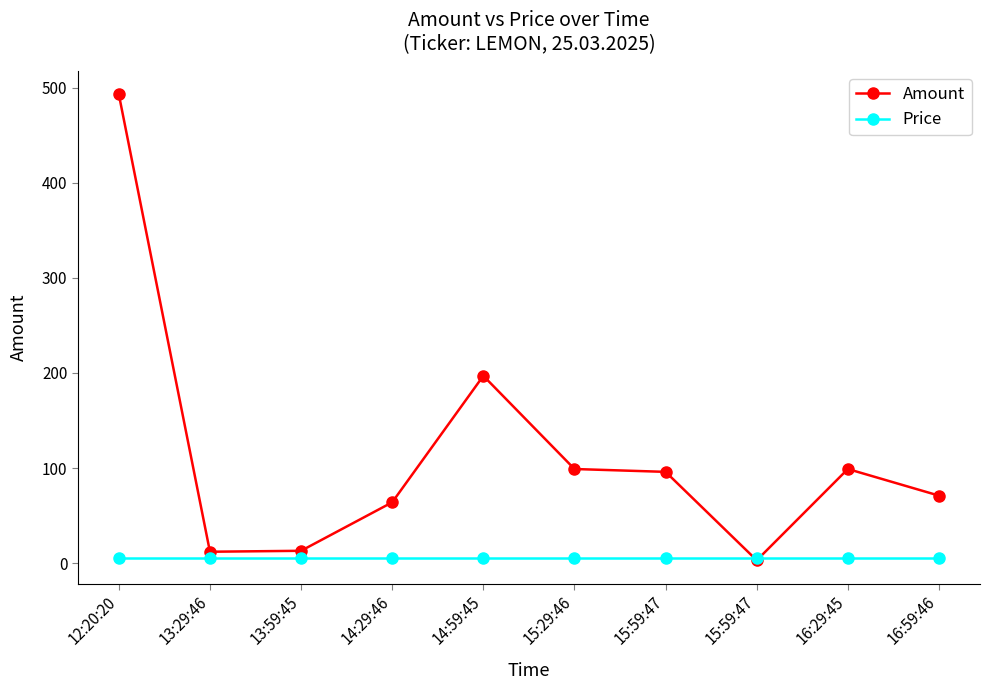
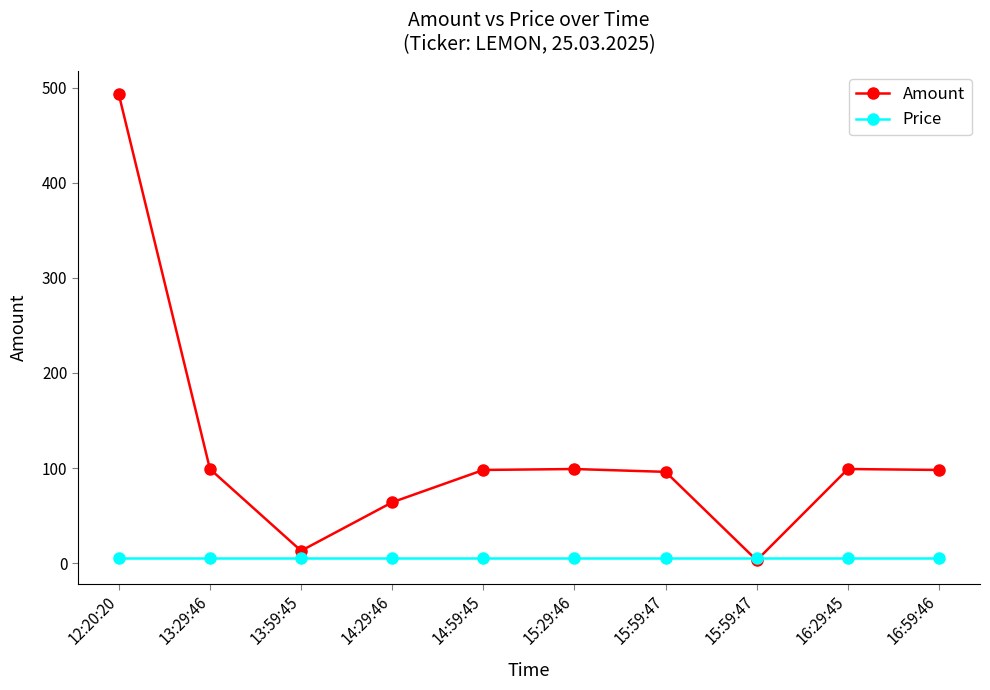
Amount, 13:29:46: 10 -> 100
Amount, 14:59:45: 200 -> 100
Amount, 16:59:46: 70 -> 100
